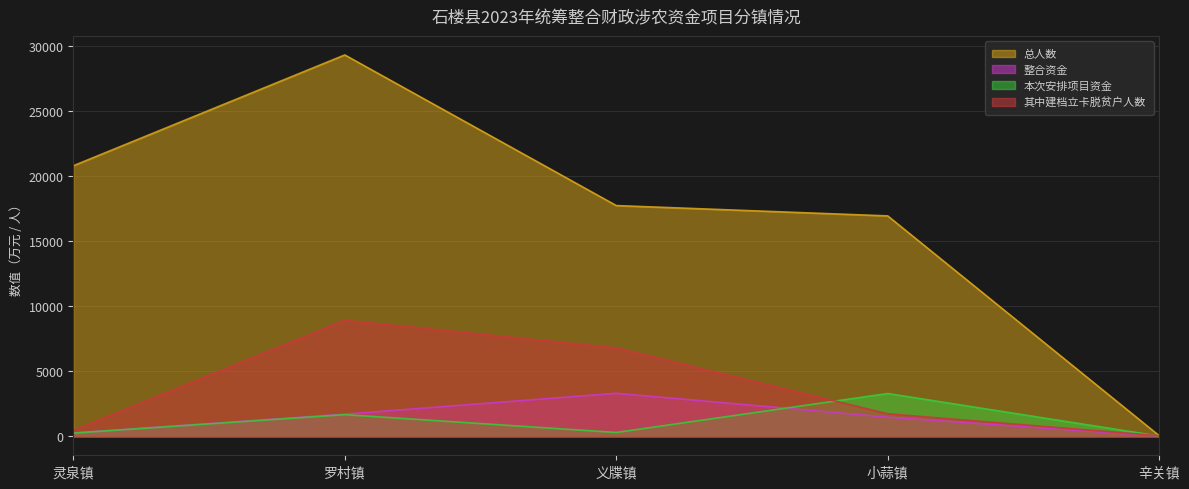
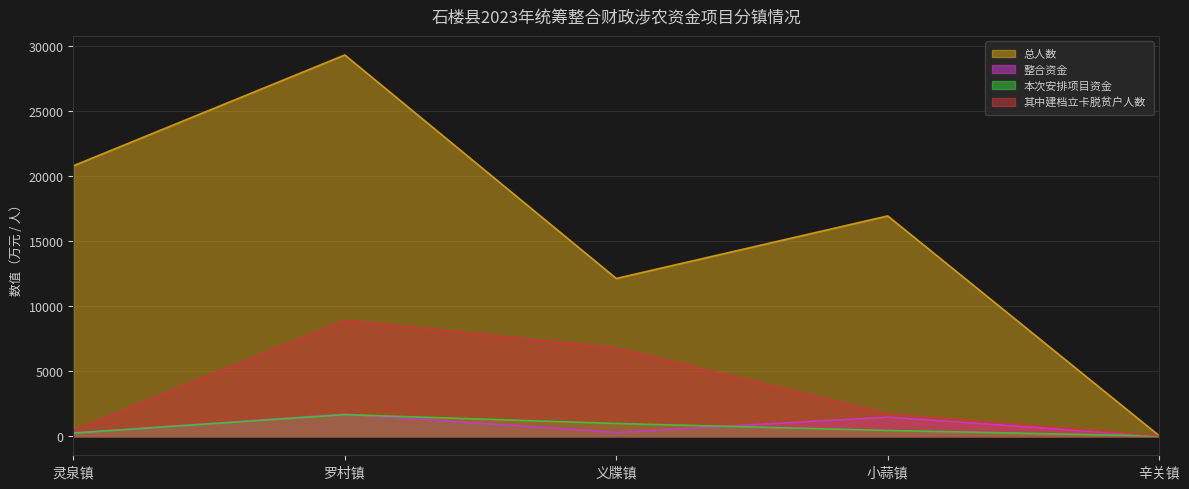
总人数, 义牒镇: 17800 -> 12100
整合资金, 义牒镇: 3300 -> 300
本次安排项目资金, 义牒镇: 300 -> 1000
本次安排项目资金, 小蒜镇: 3300 -> 400
